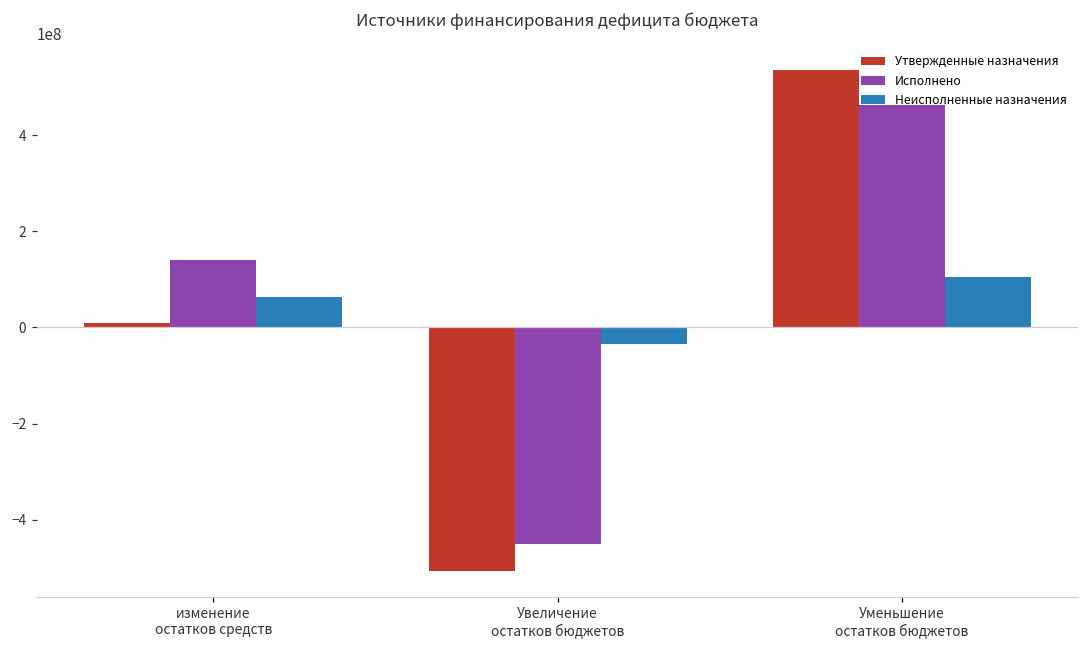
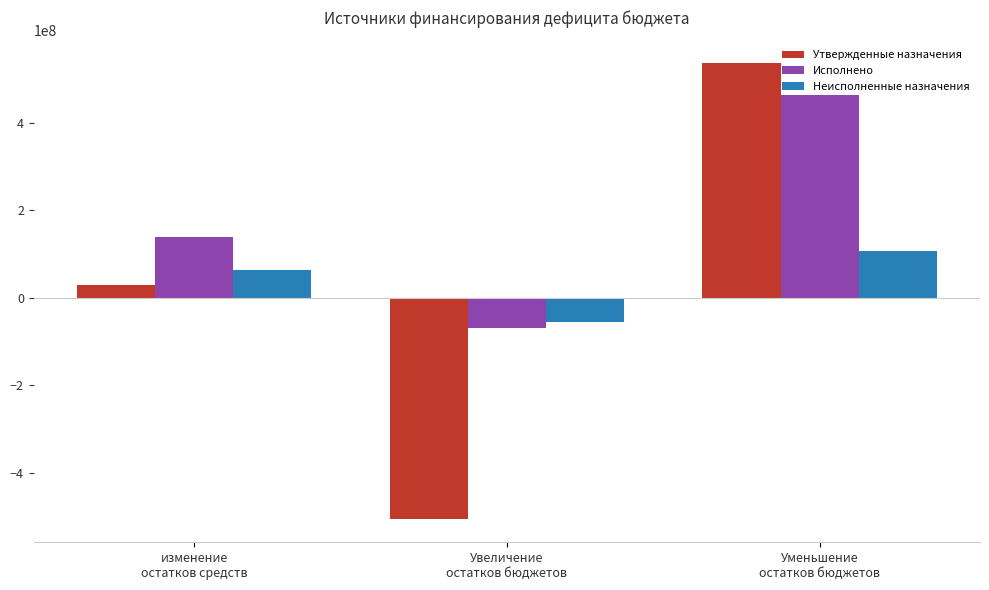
Утвержденные назначения, изменение остатков средств: 10000000 -> 30000000
Исполнено, Увеличение остатков бюджетов: -450000000 -> -70000000
Неисполненные назначения, Увеличение остатков бюджетов: -40000000 -> -60000000
